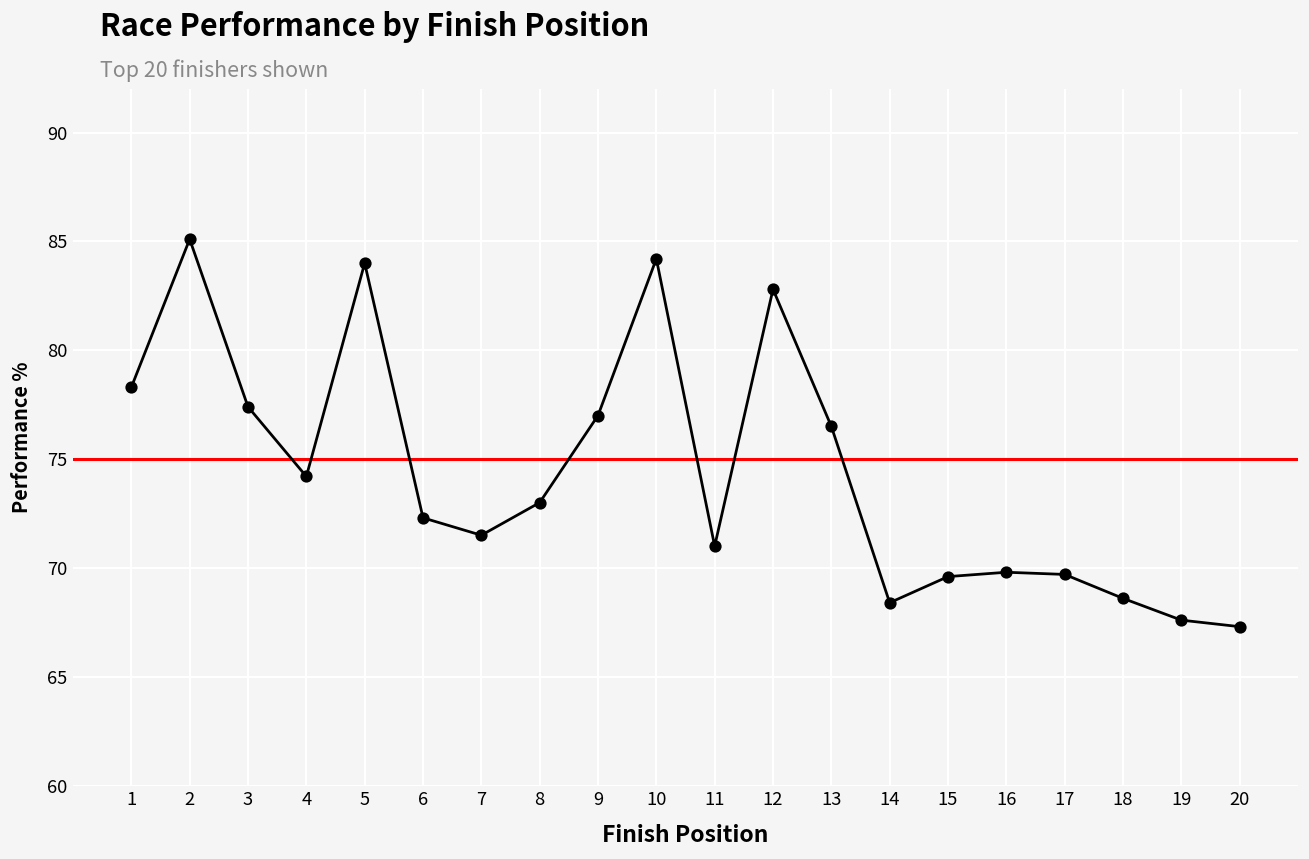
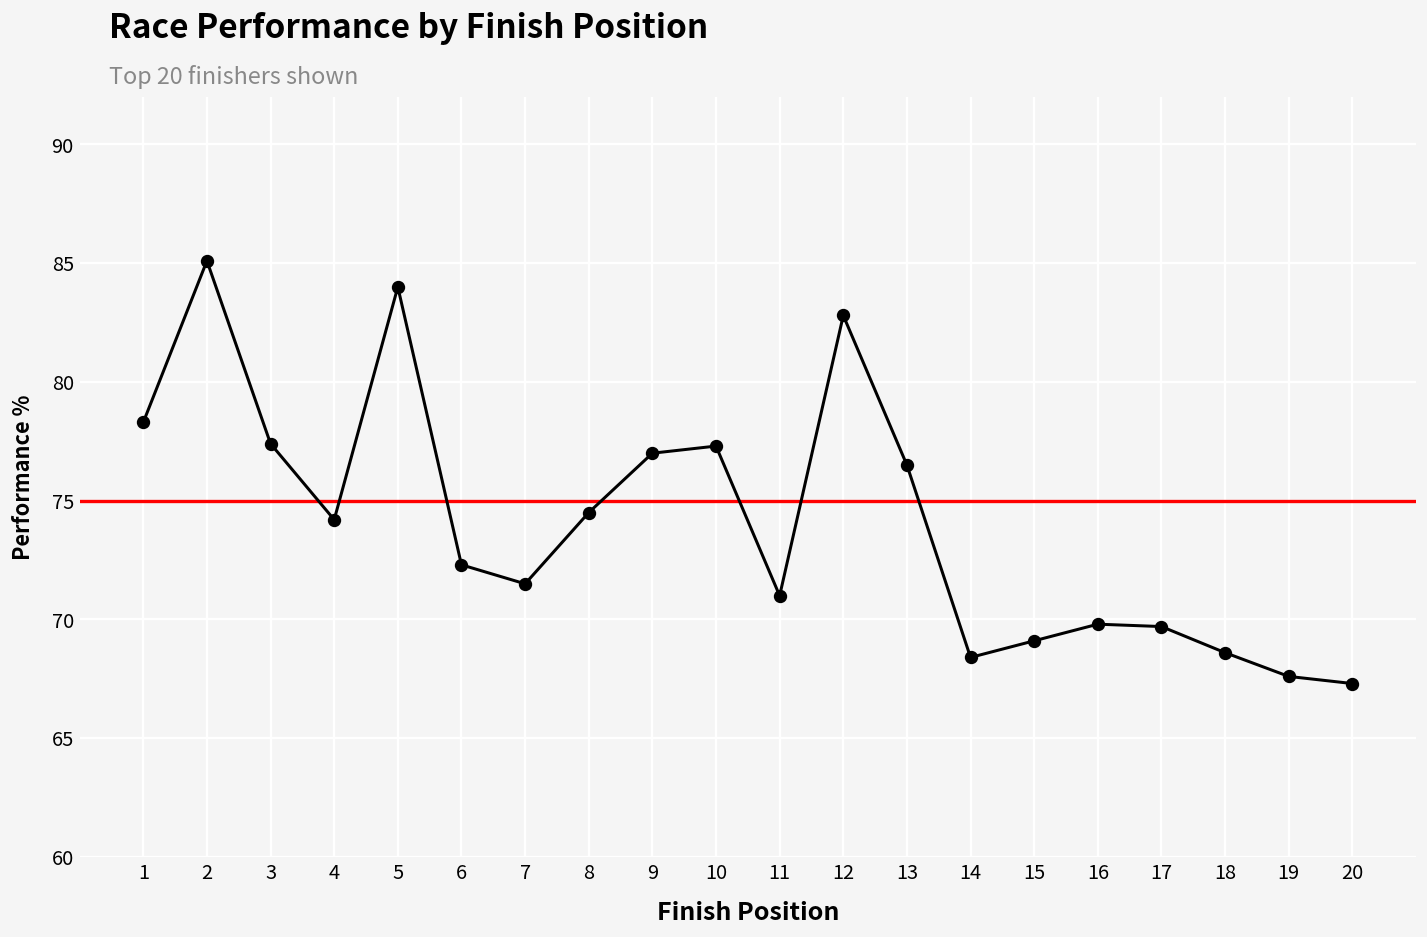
8: 73.0 -> 74.5
10: 84.2 -> 77.3
15: 69.6 -> 69.1
